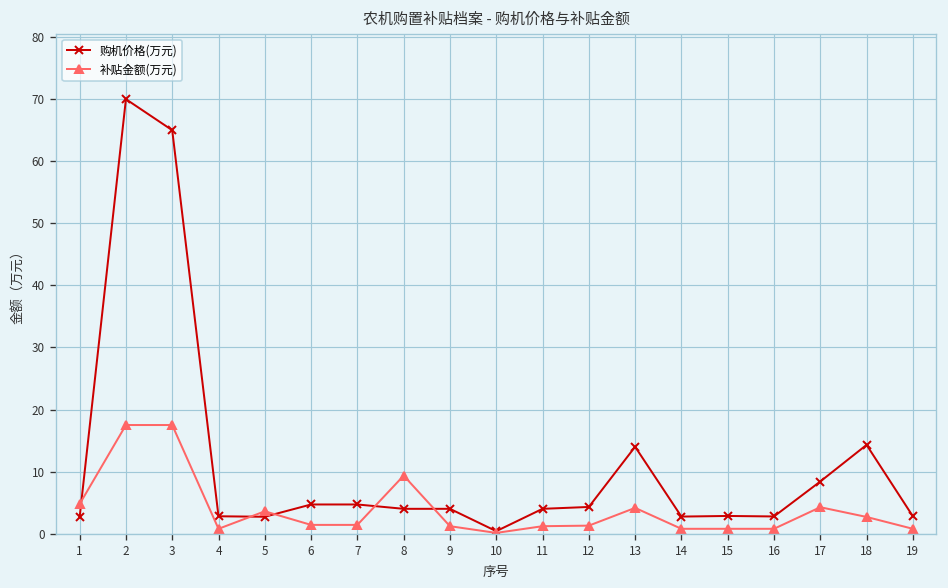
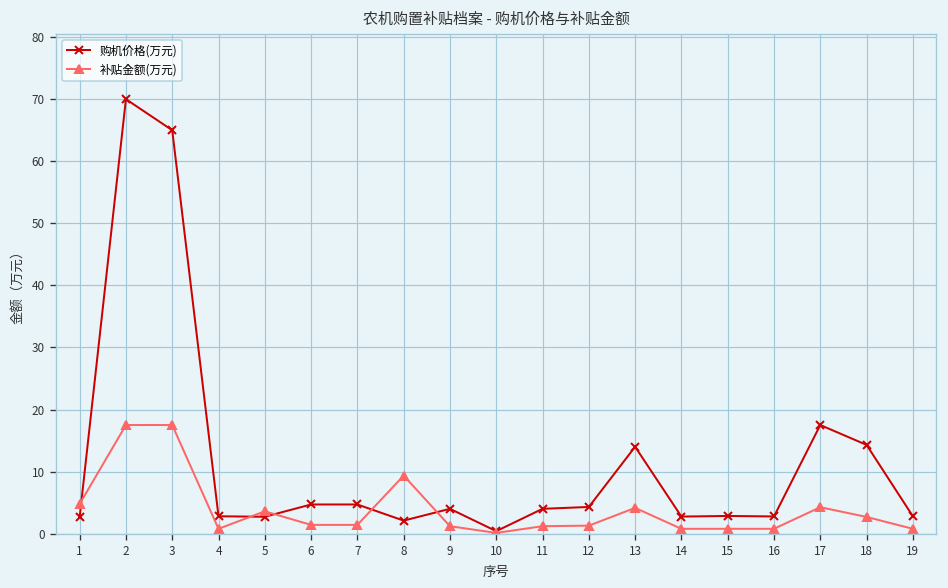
购机价格(万元), 8: 4 -> 2
购机价格(万元), 17: 8 -> 18
